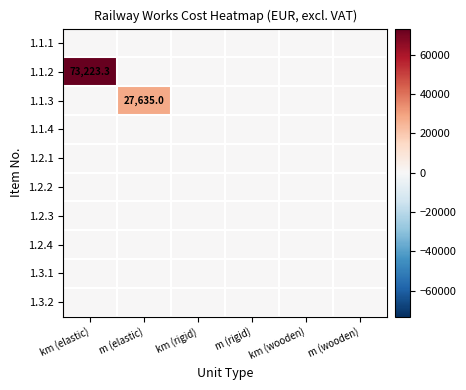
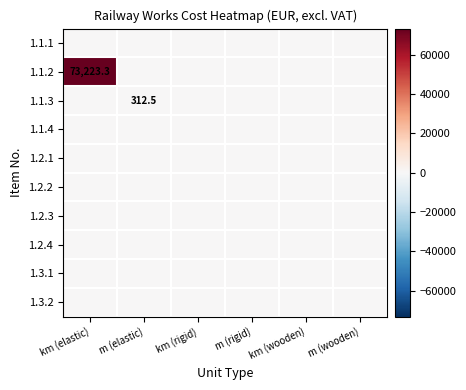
1.1.3, m (elastic): 27,635.0 -> 312.5
